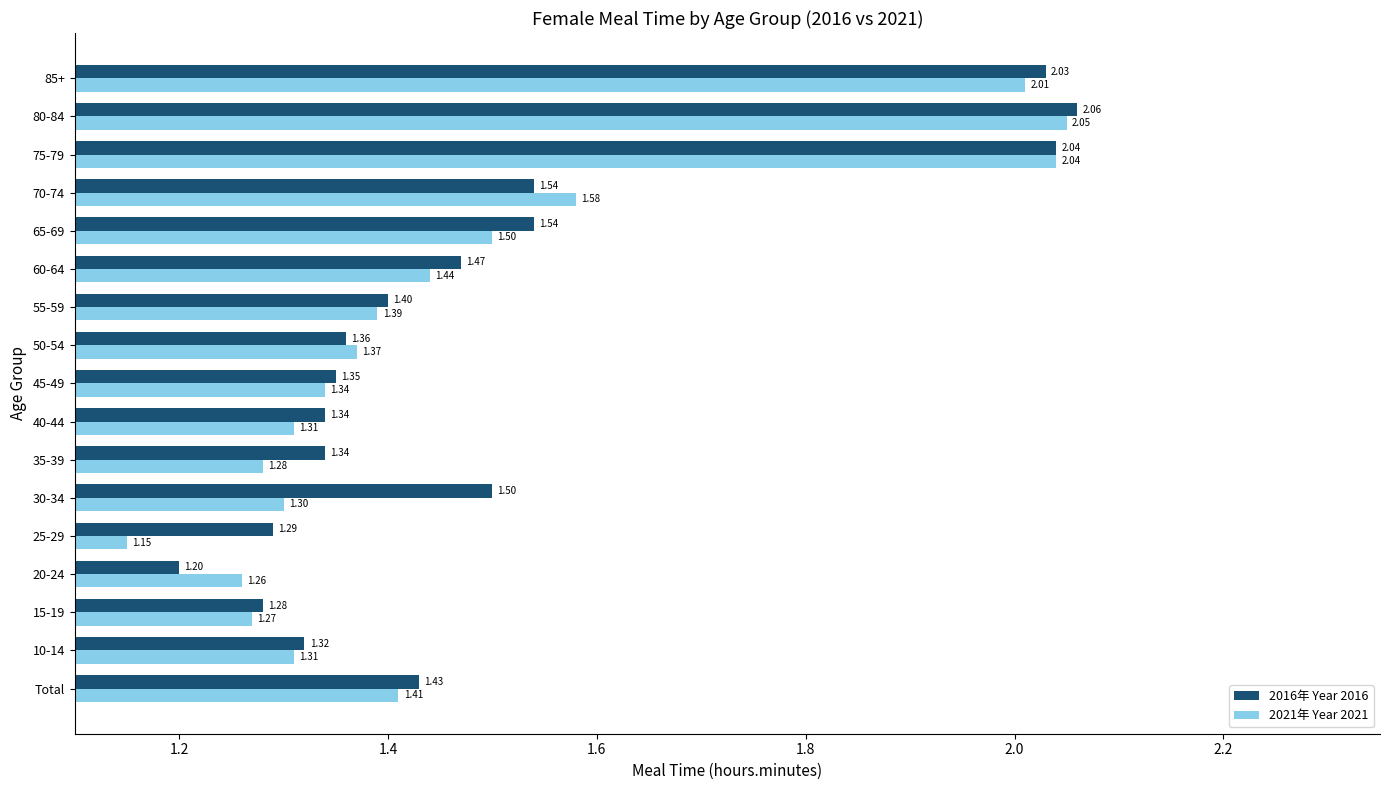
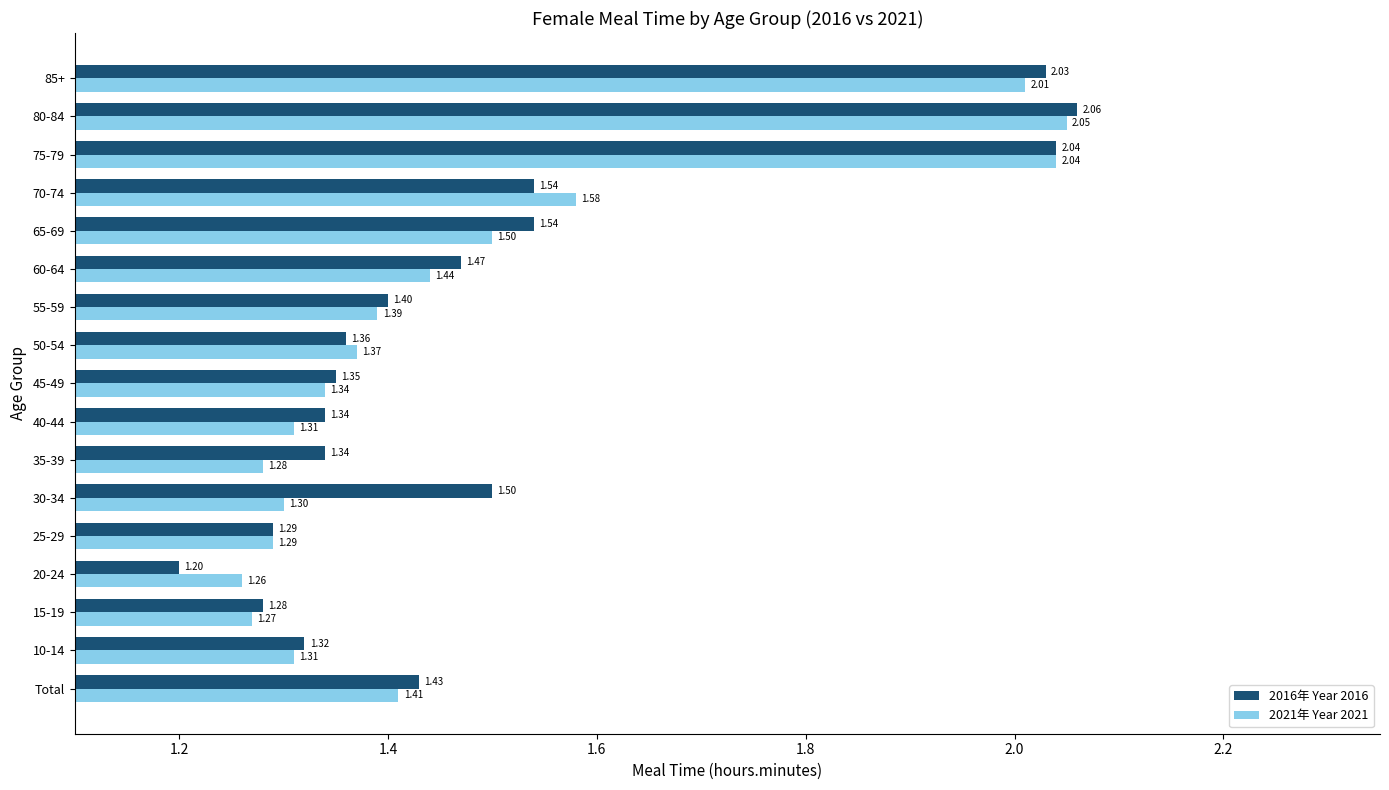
2021年 Year 2021, 25-29: 1.15 -> 1.29
